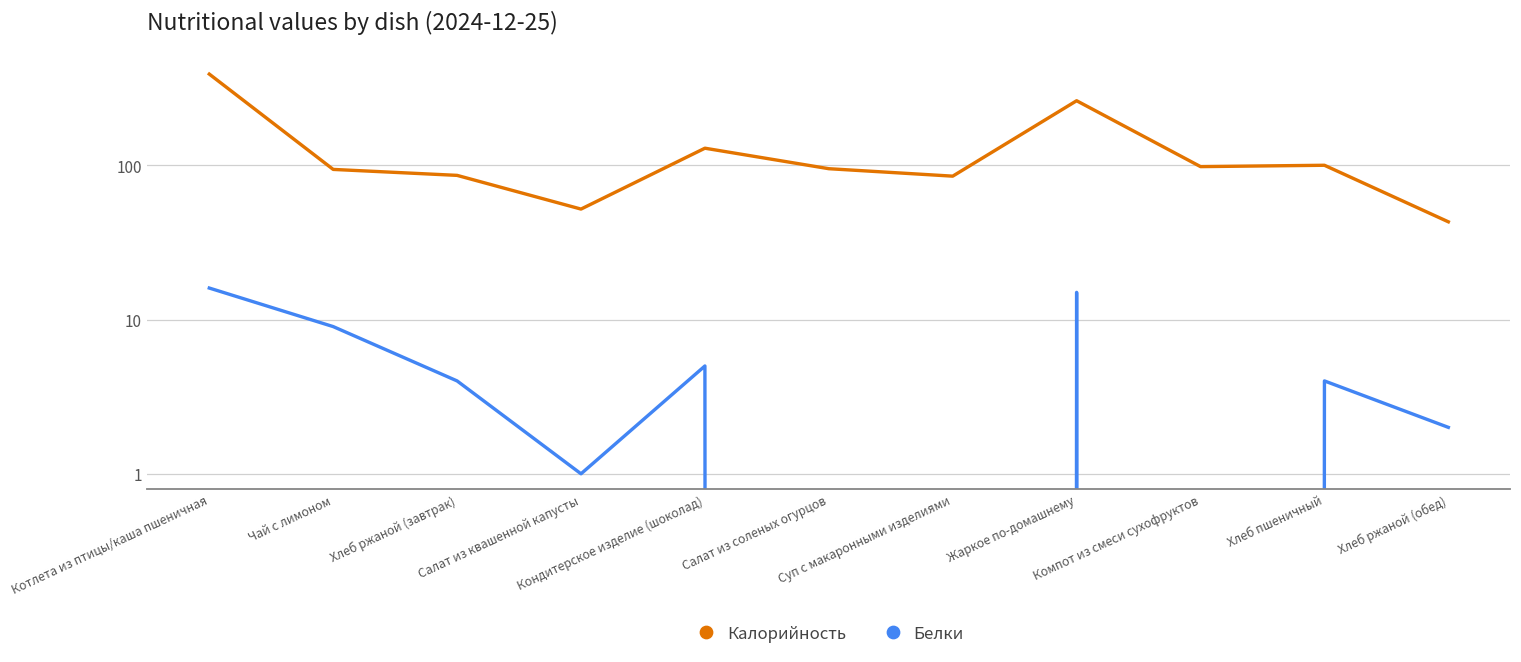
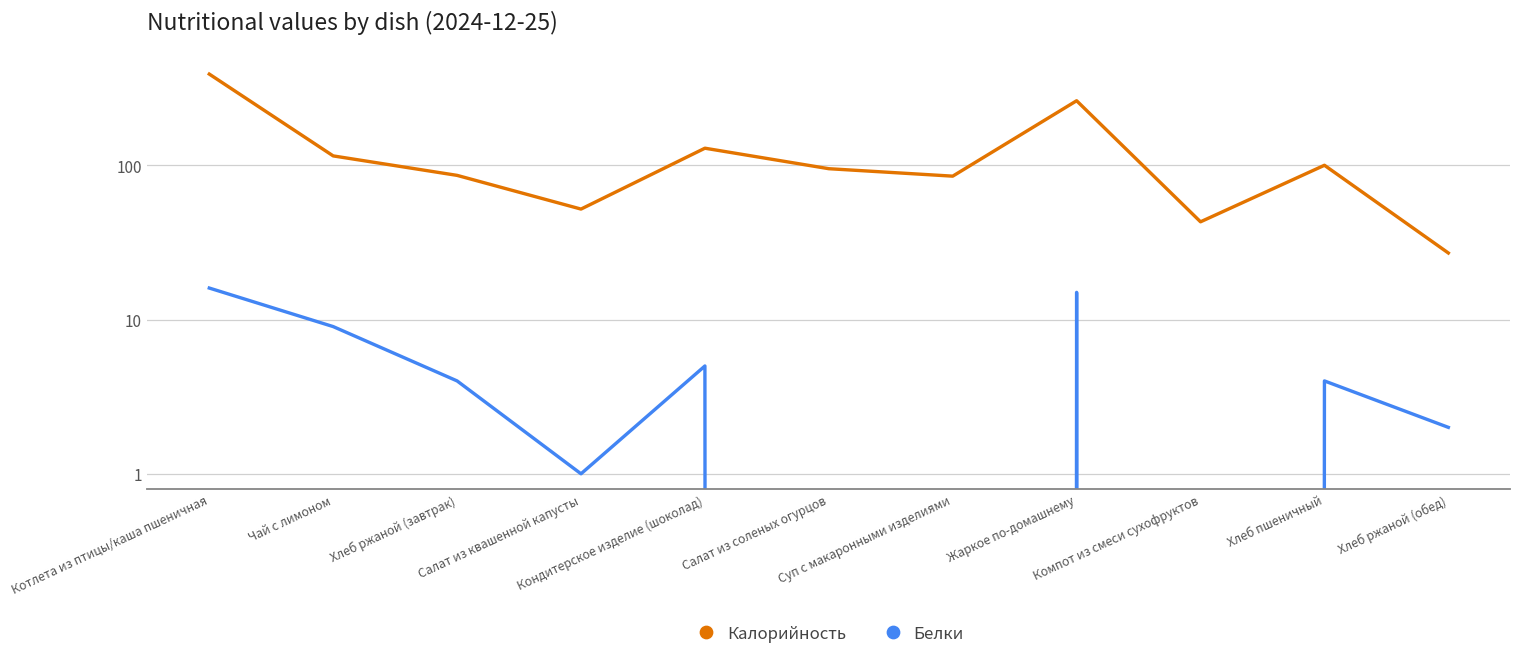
Калорийность, Чай с лимоном: 90 -> 120
Калорийность, Компот из смеси сухофруктов: 100 -> 43
Калорийность, Хлеб ржаной (обед): 43 -> 27
